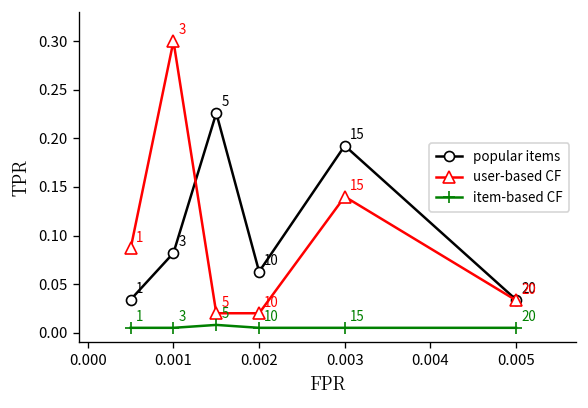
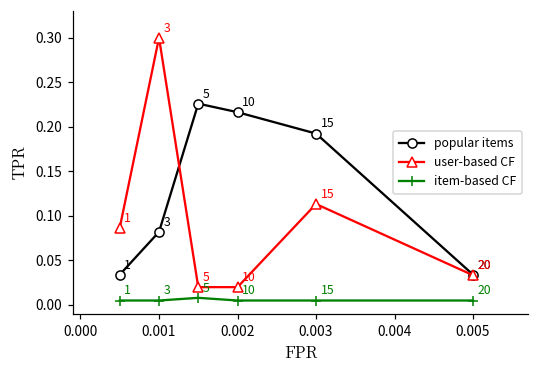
popular items, 0.002: 0.06 -> 0.22
user-based CF, 0.003: 0.14 -> 0.11
